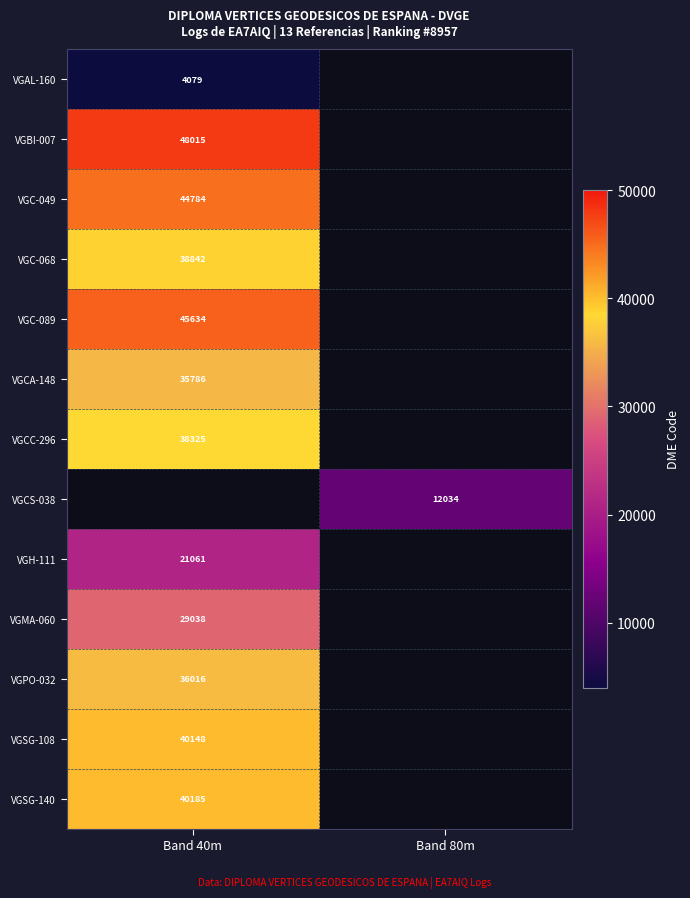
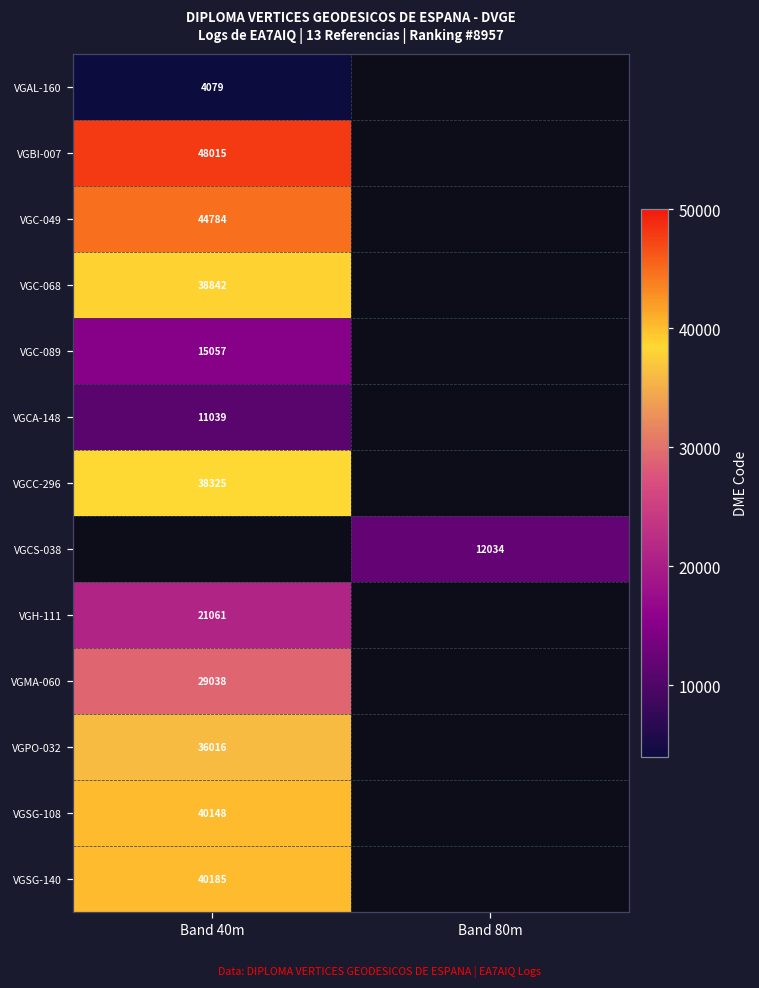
VGC-089, Band 40m: 45634 -> 15057
VGCA-148, Band 40m: 35786 -> 11039
